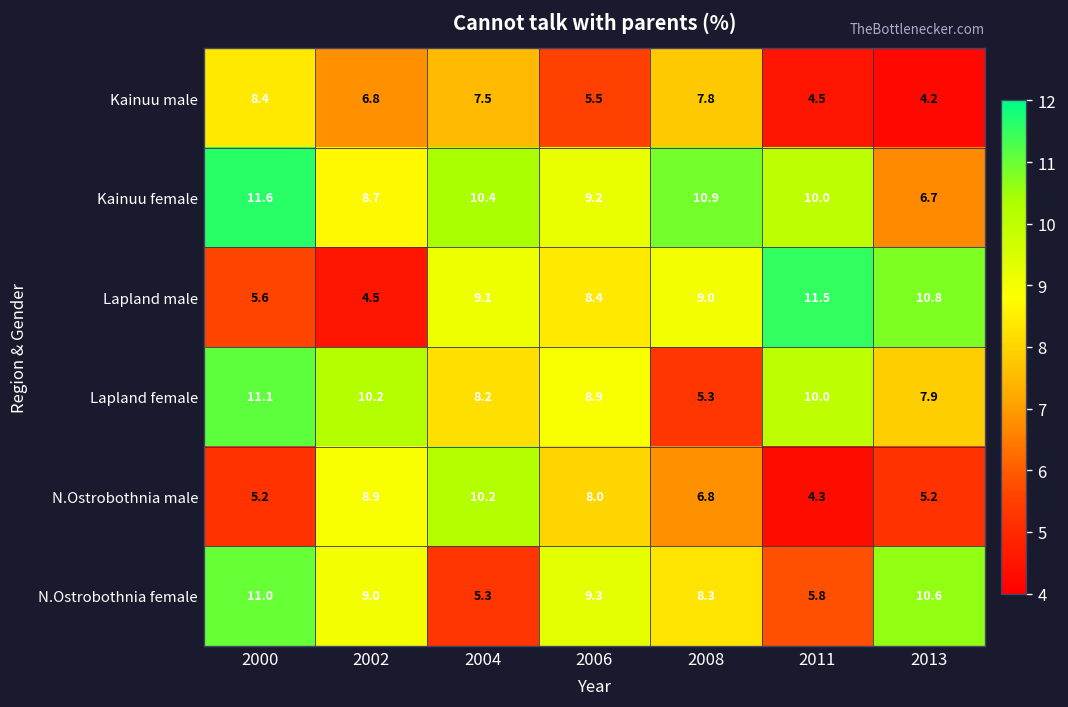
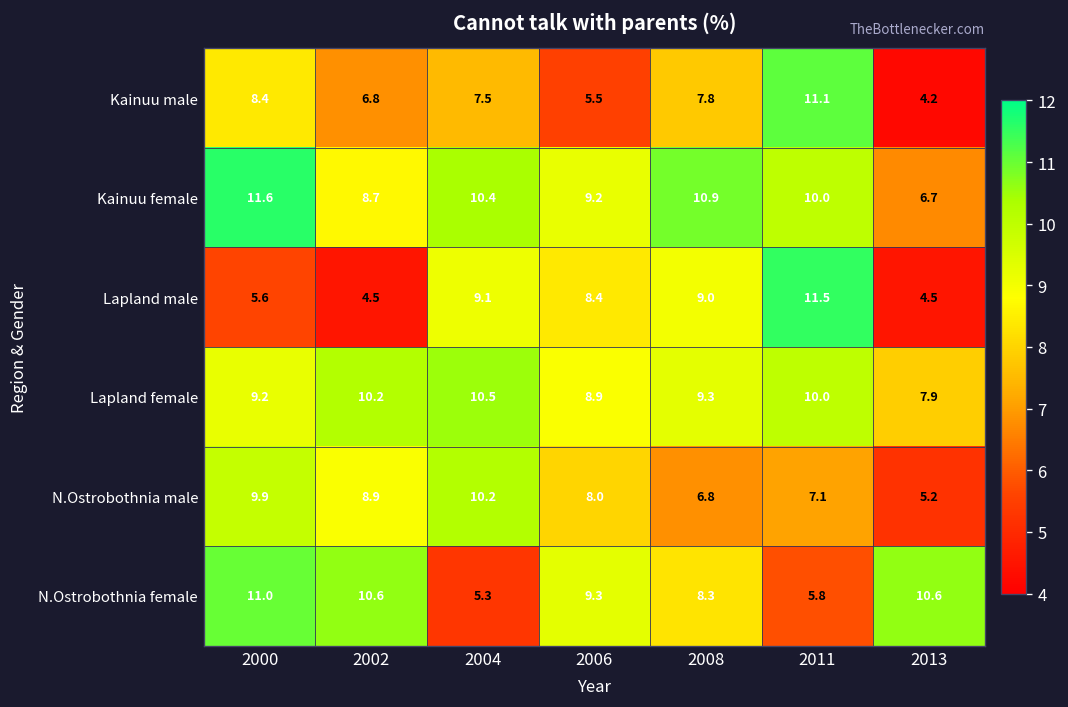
Kainuu male, 2011: 4.5 -> 11.1
Lapland male, 2013: 10.8 -> 4.5
Lapland female, 2000: 11.1 -> 9.2
Lapland female, 2004: 8.2 -> 10.5
Lapland female, 2008: 5.3 -> 9.3
N.Ostrobothnia male, 2000: 5.2 -> 9.9
N.Ostrobothnia male, 2011: 4.3 -> 7.1
N.Ostrobothnia female, 2002: 9.0 -> 10.6
